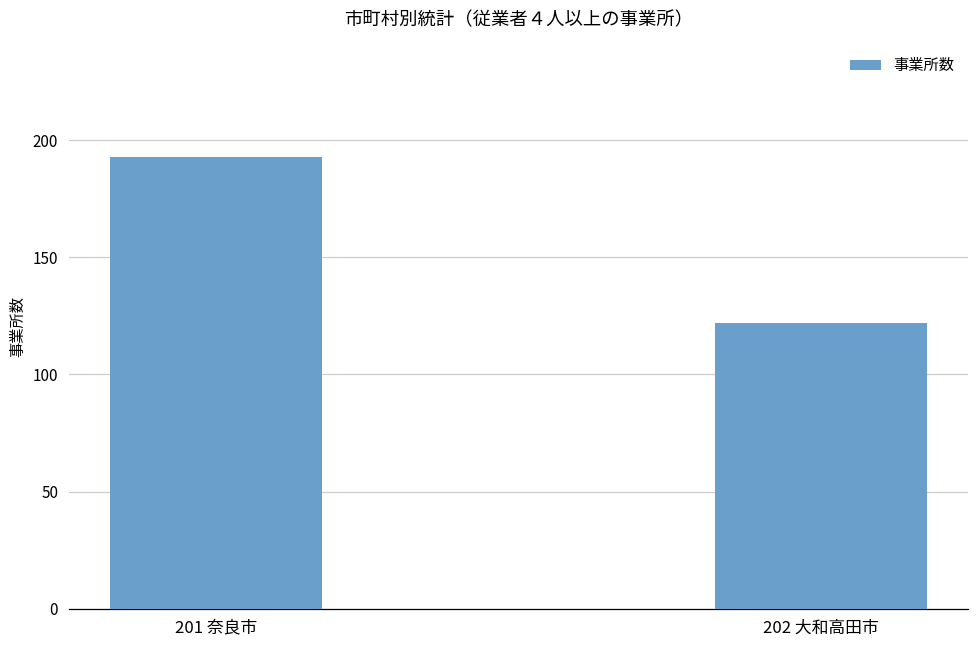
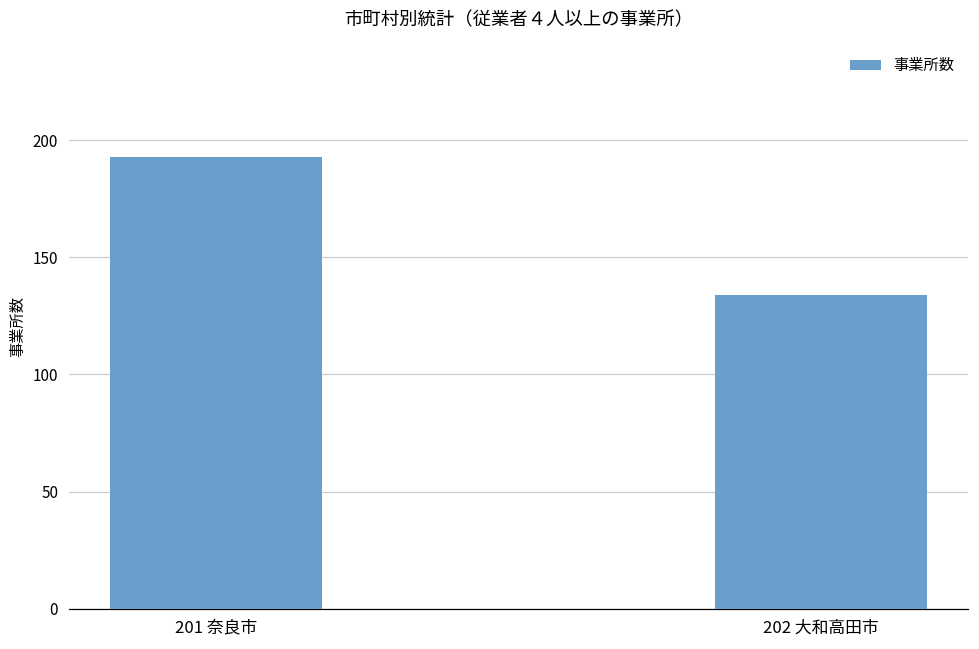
202 大和高田市: 122 -> 134
